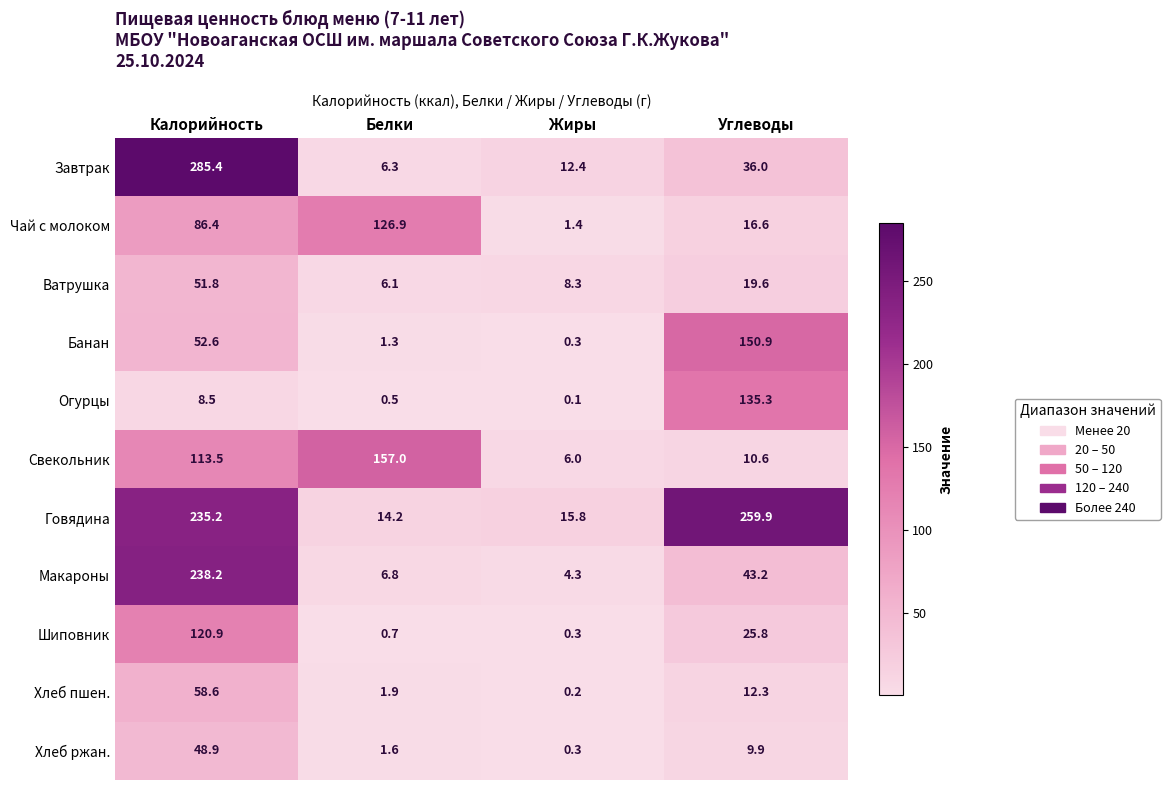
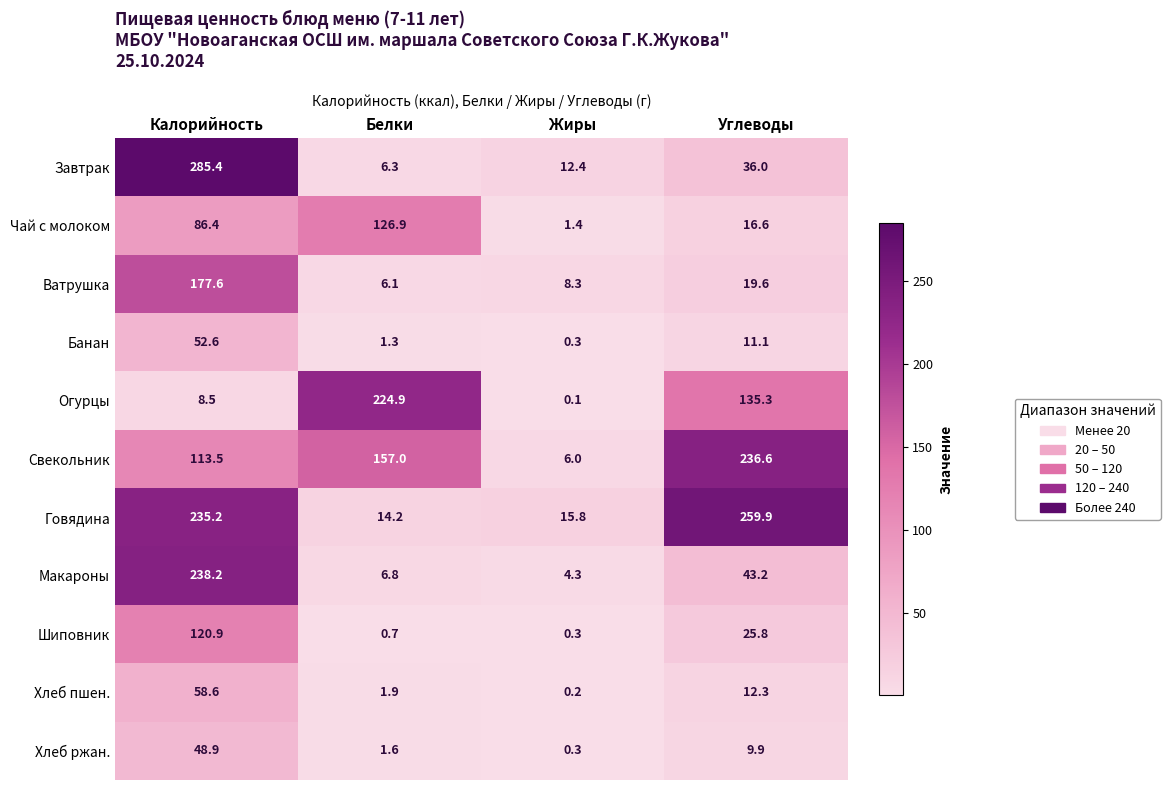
Ватрушка, Калорийность: 51.8 -> 177.6
Банан, Углеводы: 150.9 -> 11.1
Огурцы, Белки: 0.5 -> 224.9
Свекольник, Углеводы: 10.6 -> 236.6
